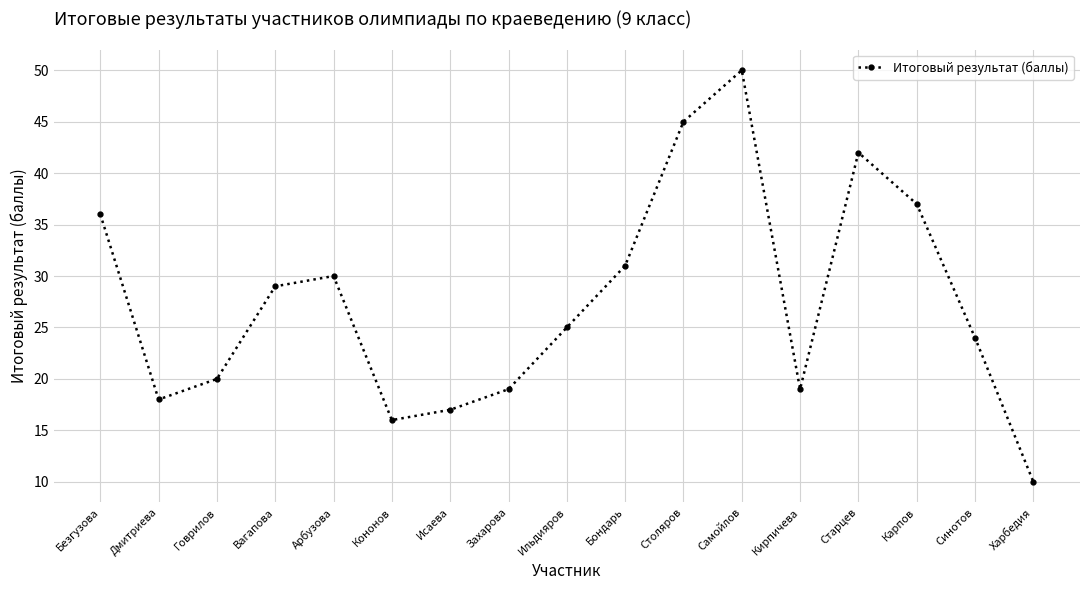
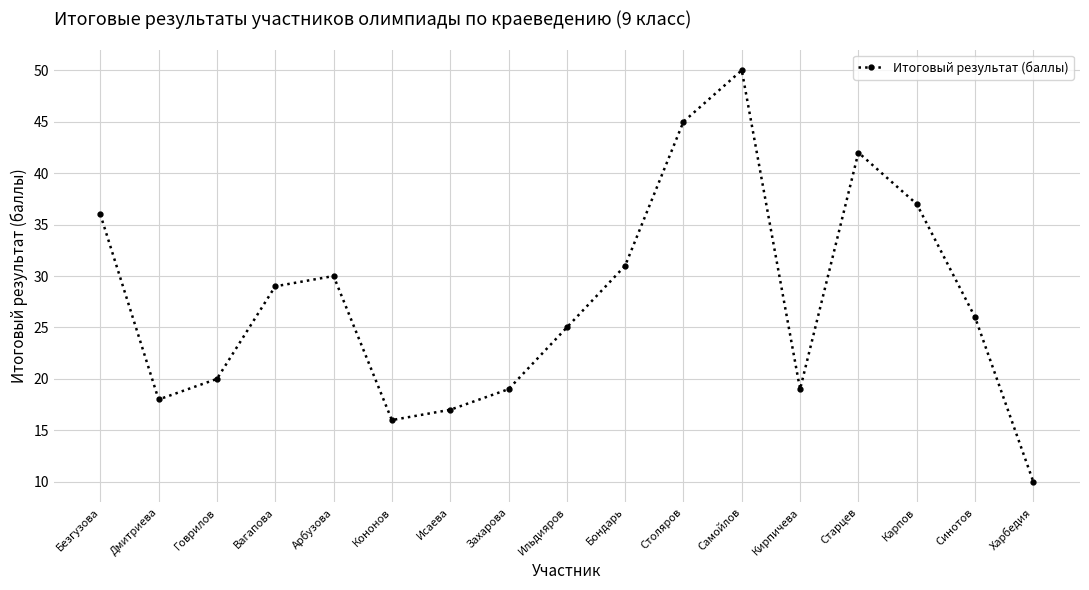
Синотов: 24 -> 26
